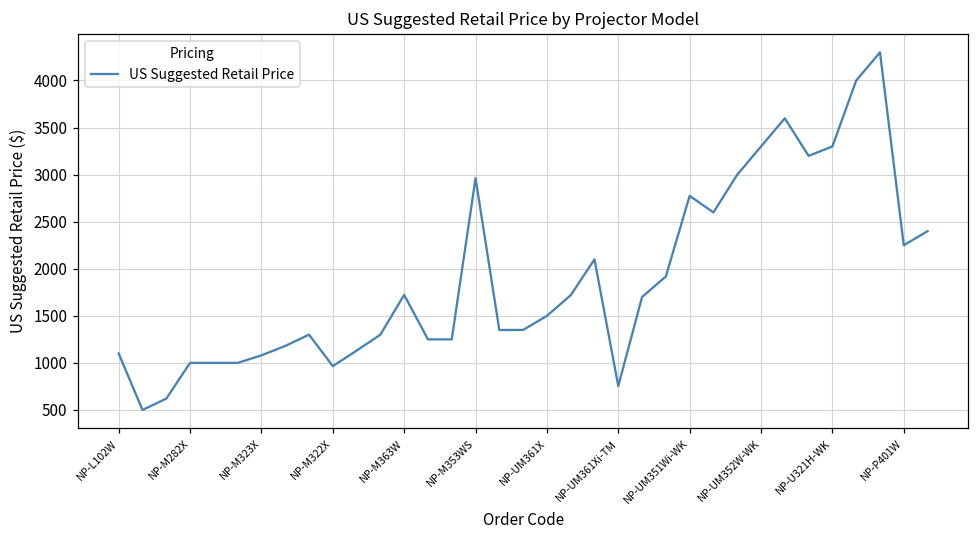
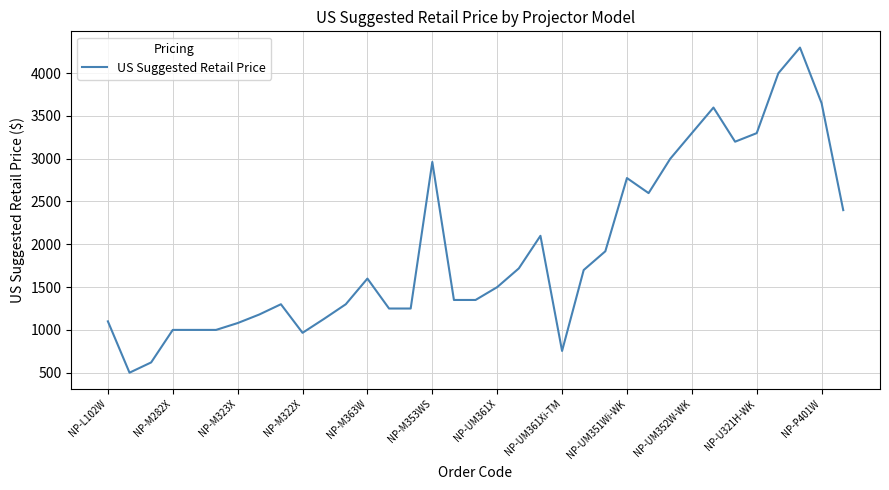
NP-M363W: 1700 -> 1600
NP-P401W: 2200 -> 3600
